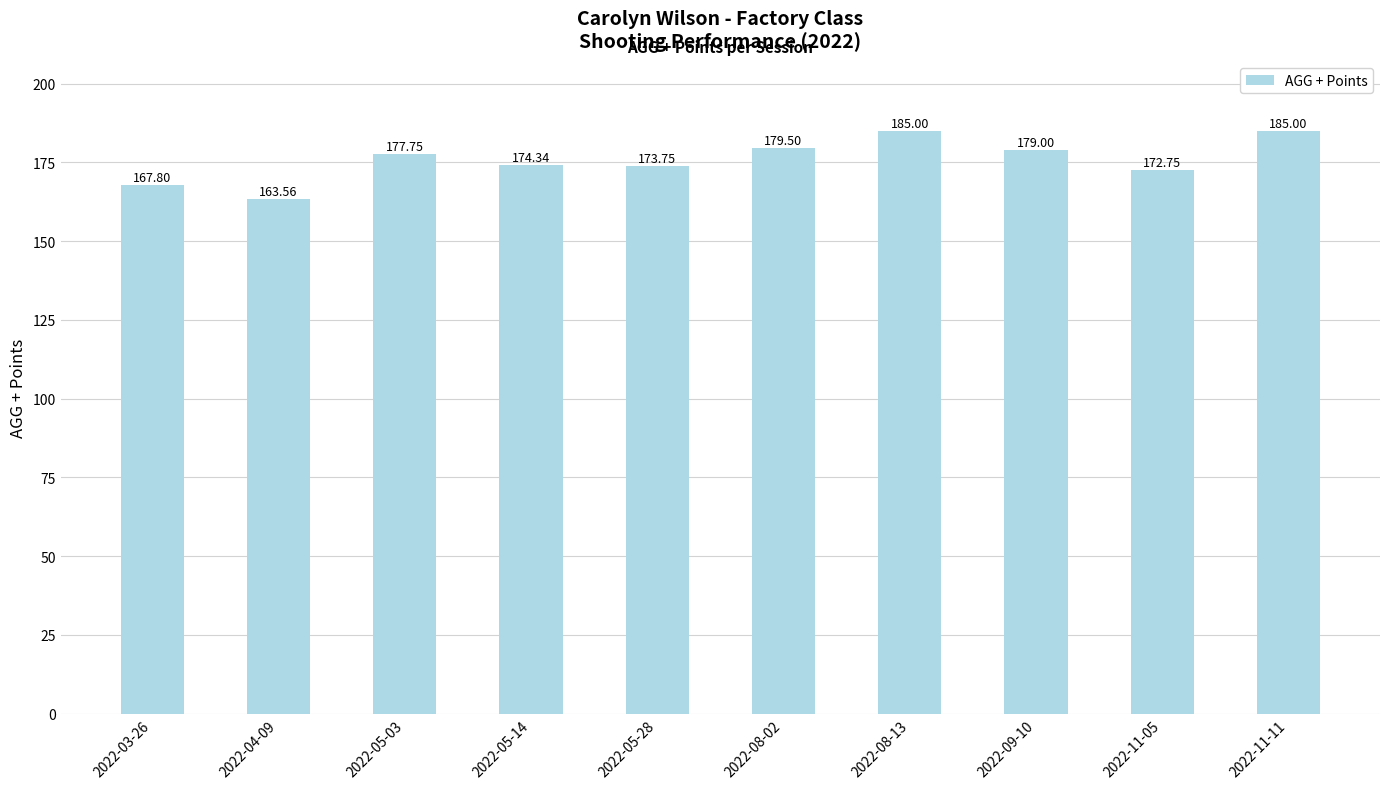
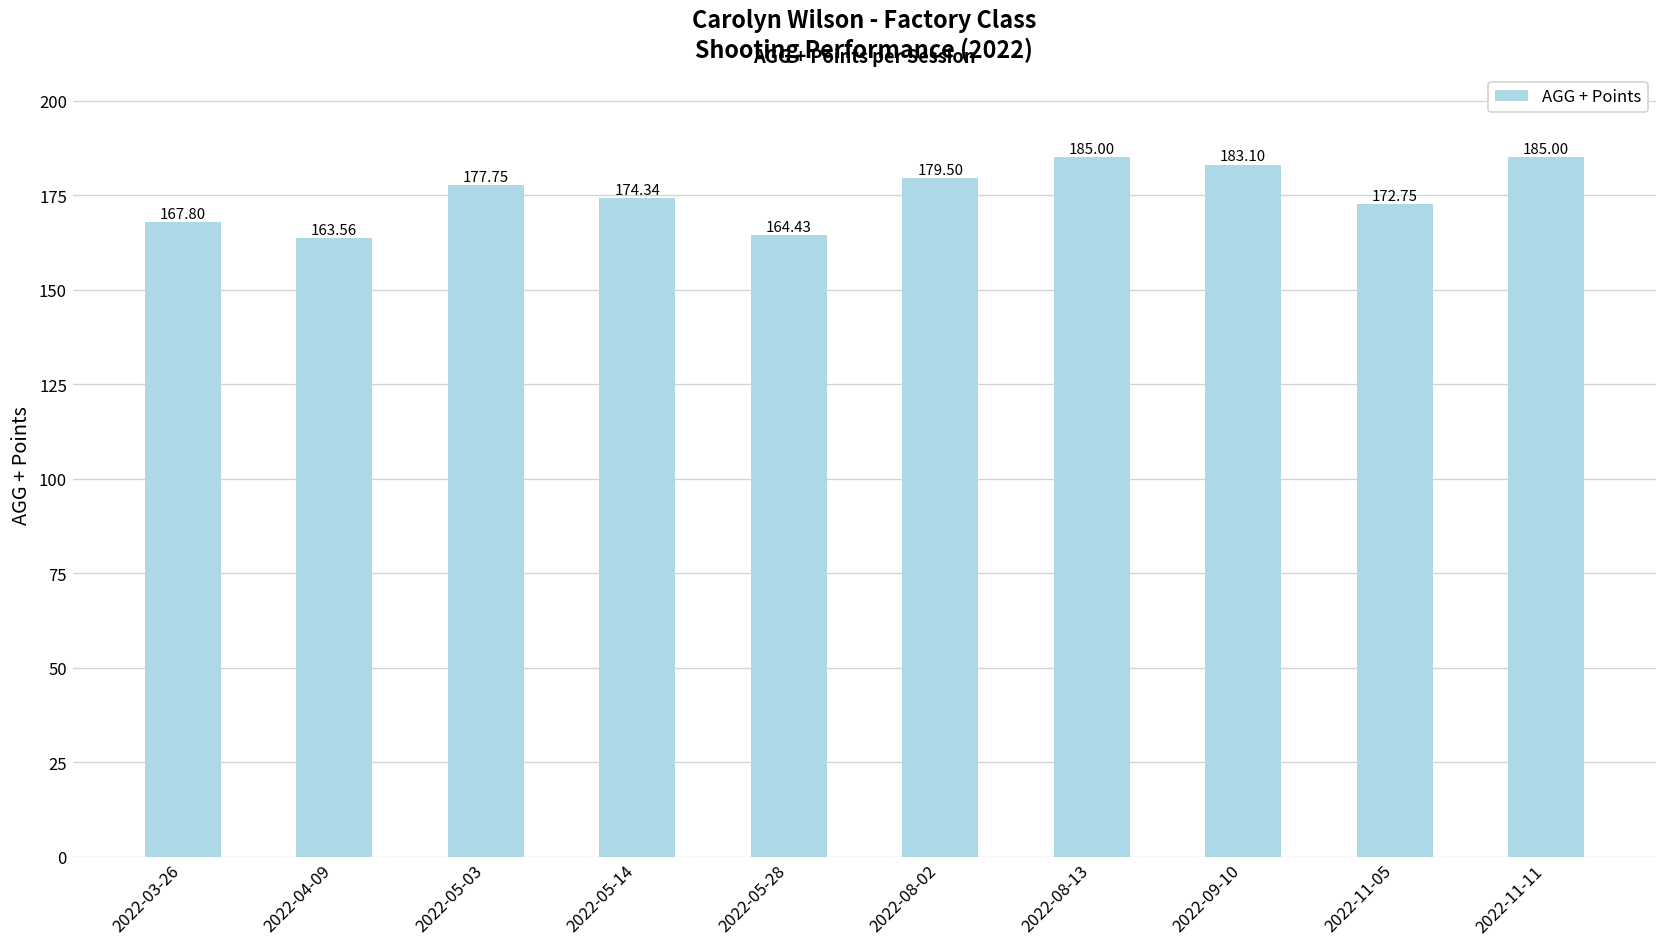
2022-05-28: 173.75 -> 164.43
2022-09-10: 179.00 -> 183.10
